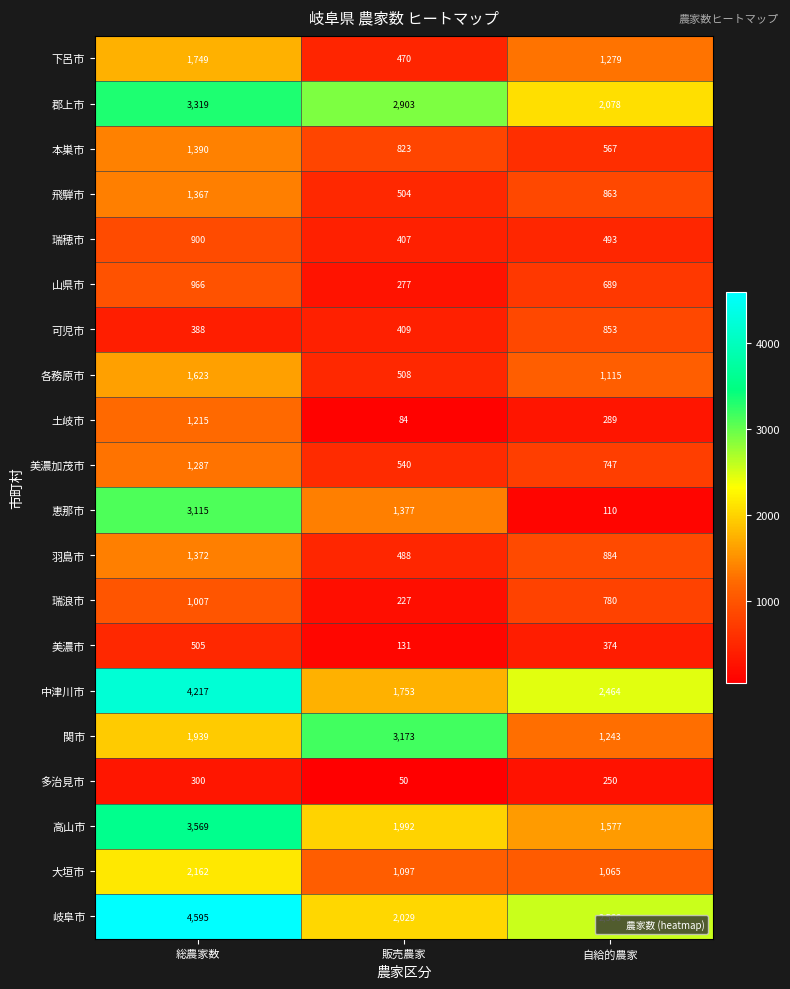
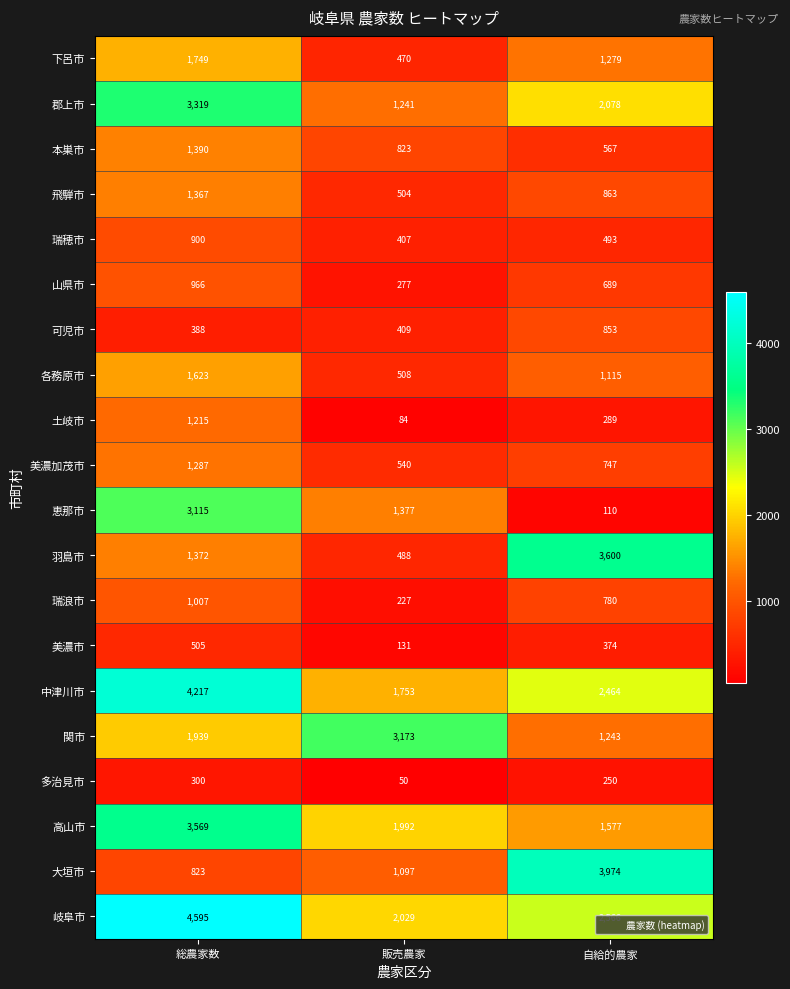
郡上市, 販売農家: 2,903 -> 1,241
羽島市, 自給的農家: 884 -> 3,600
大垣市, 総農家数: 2,162 -> 823
大垣市, 自給的農家: 1,065 -> 3,974
